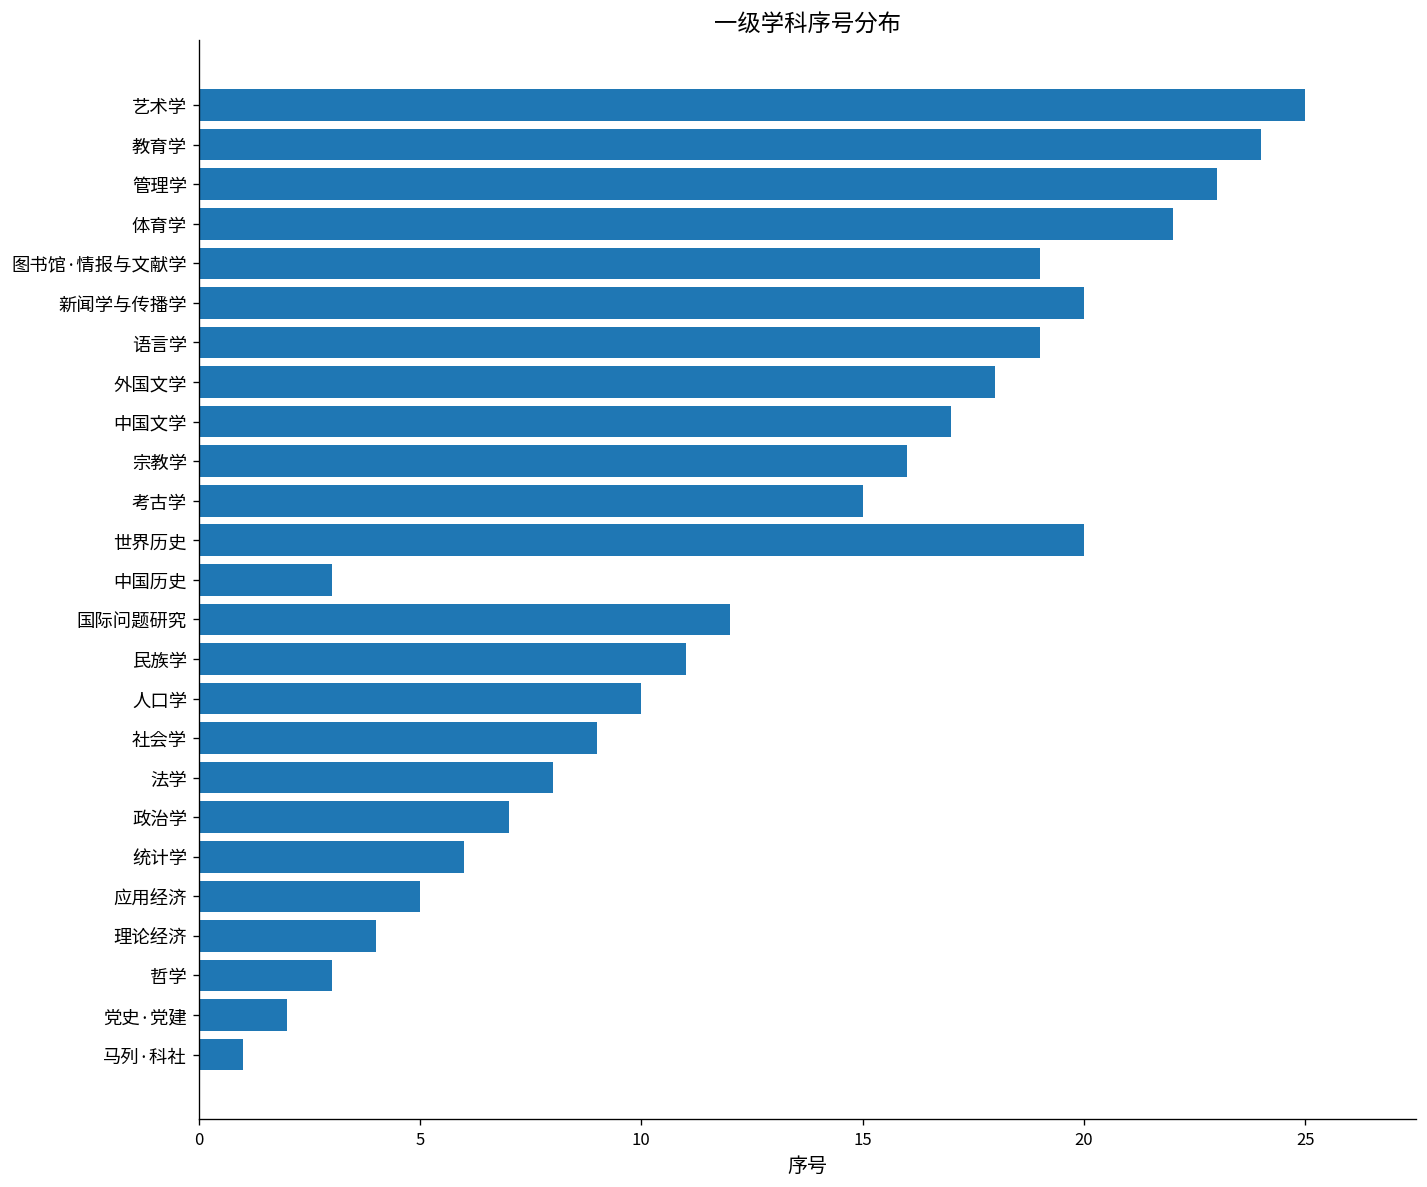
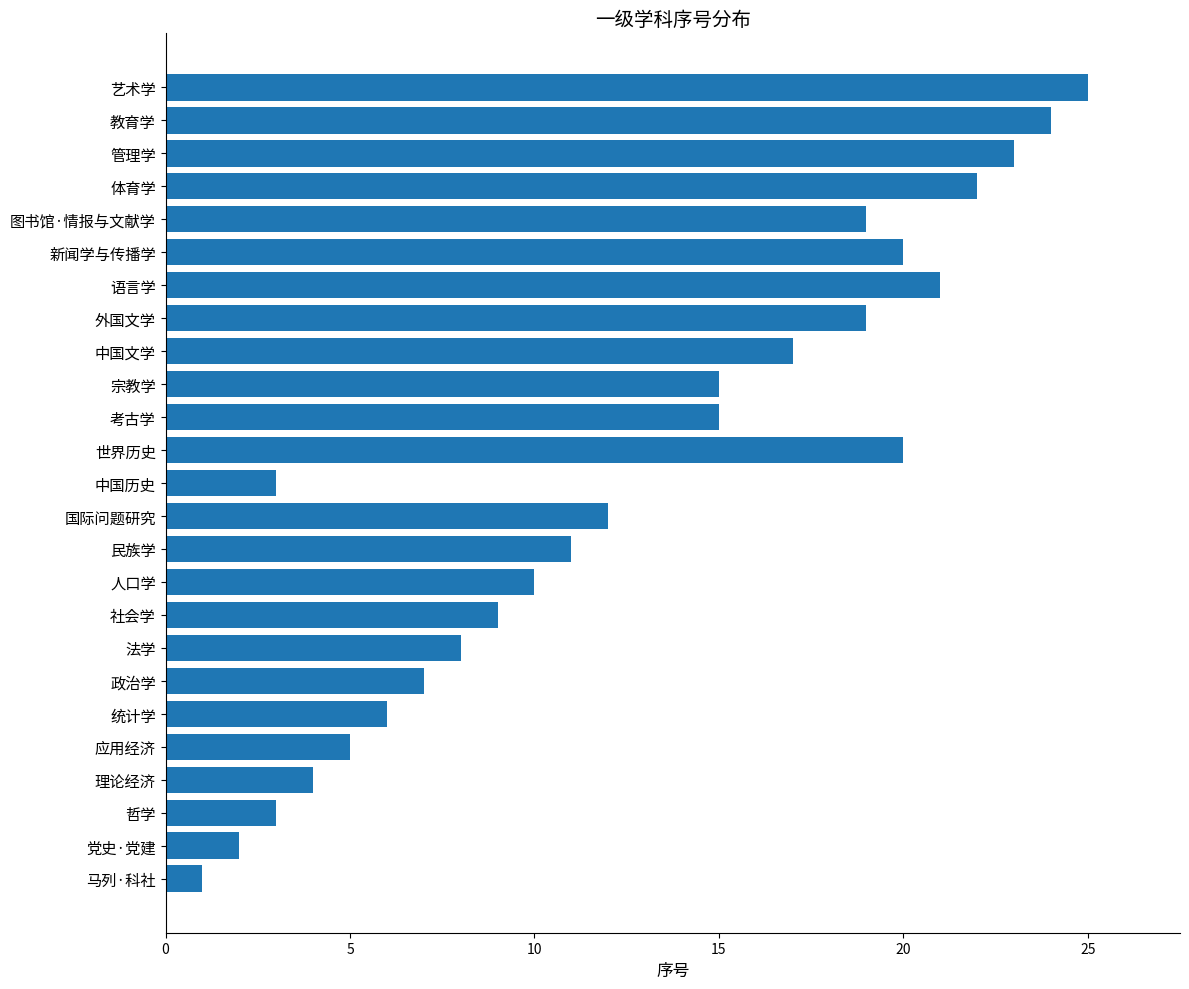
语言学: 19 -> 21
外国文学: 18 -> 19
宗教学: 16 -> 15
